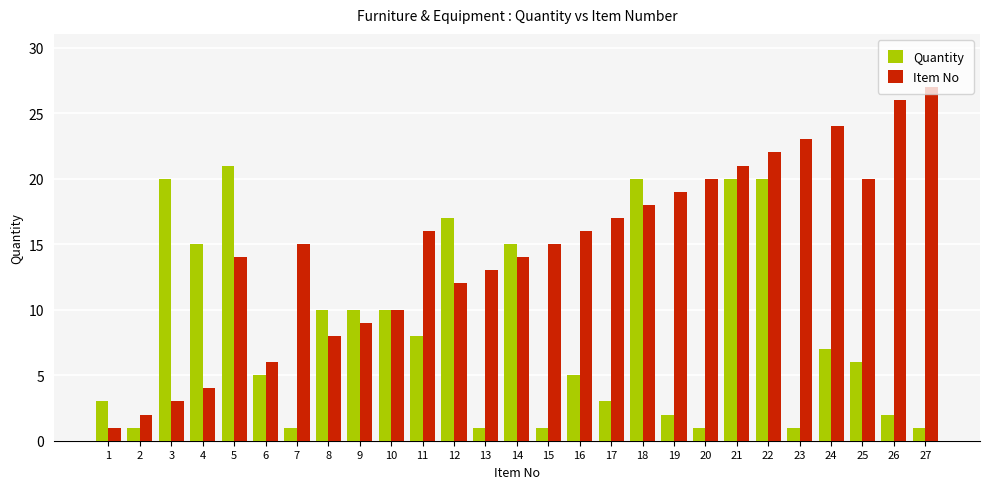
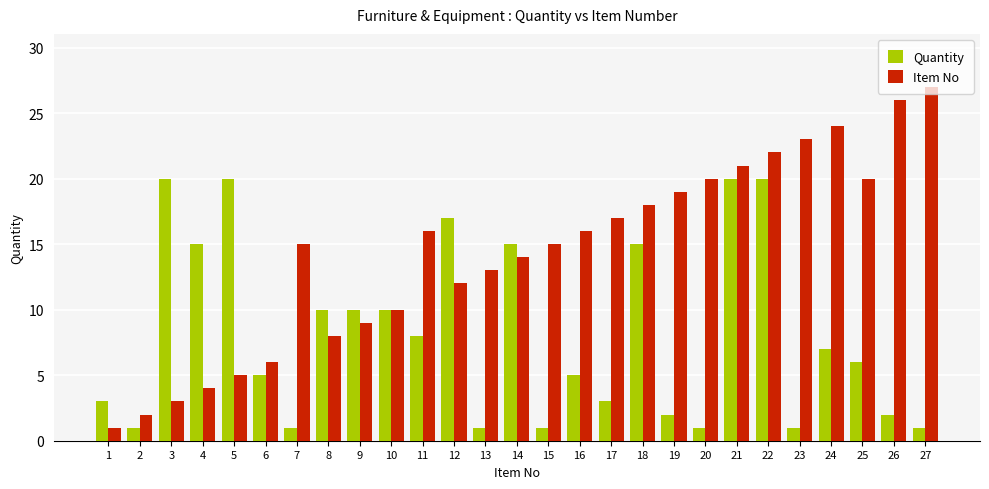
Quantity, 5: 21 -> 20
Item No, 5: 14 -> 5
Quantity, 18: 20 -> 15
